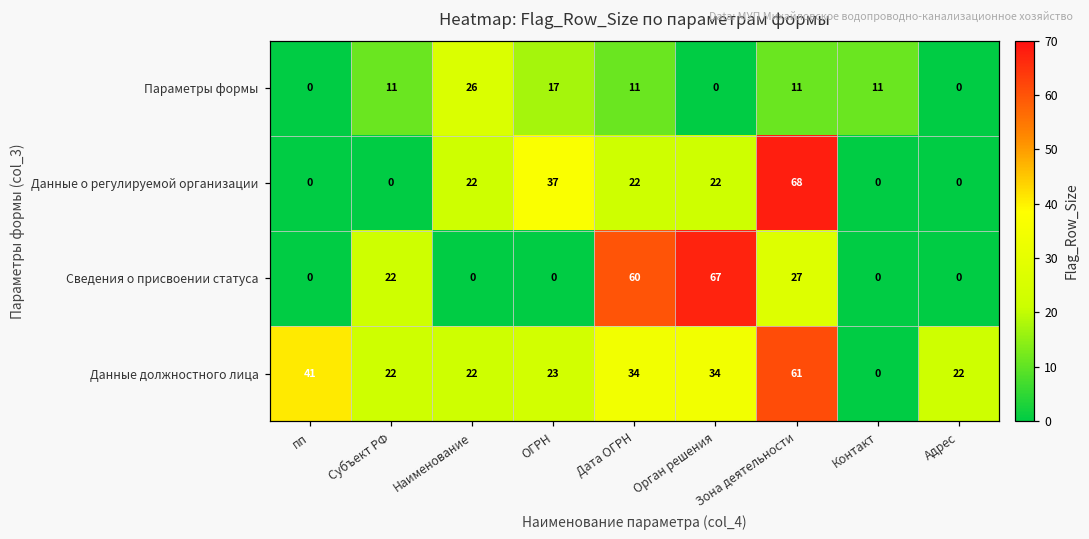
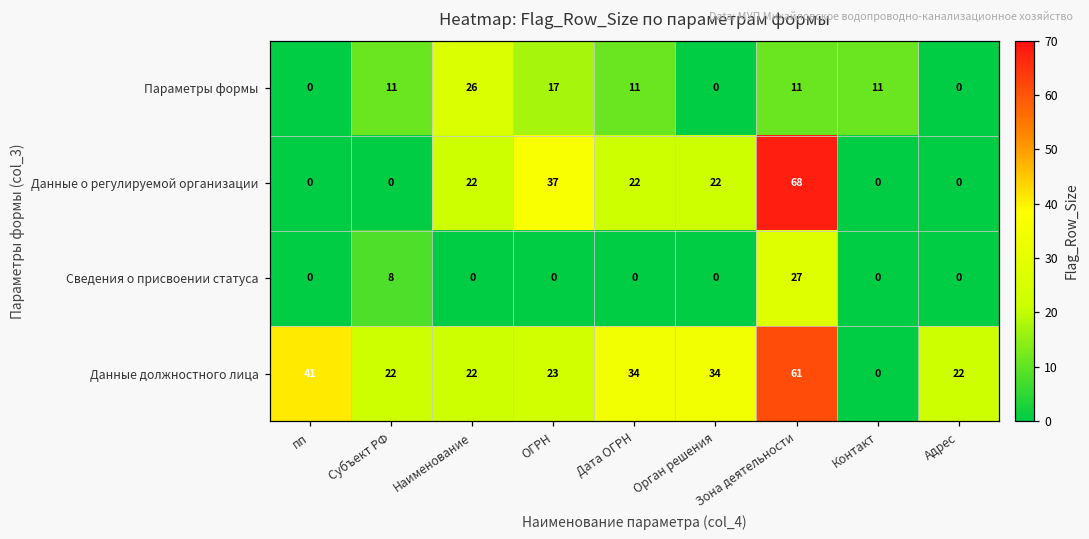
Сведения о присвоении статуса, Субъект РФ: 22 -> 8
Сведения о присвоении статуса, Дата ОГРН: 60 -> 0
Сведения о присвоении статуса, Орган решения: 67 -> 0
